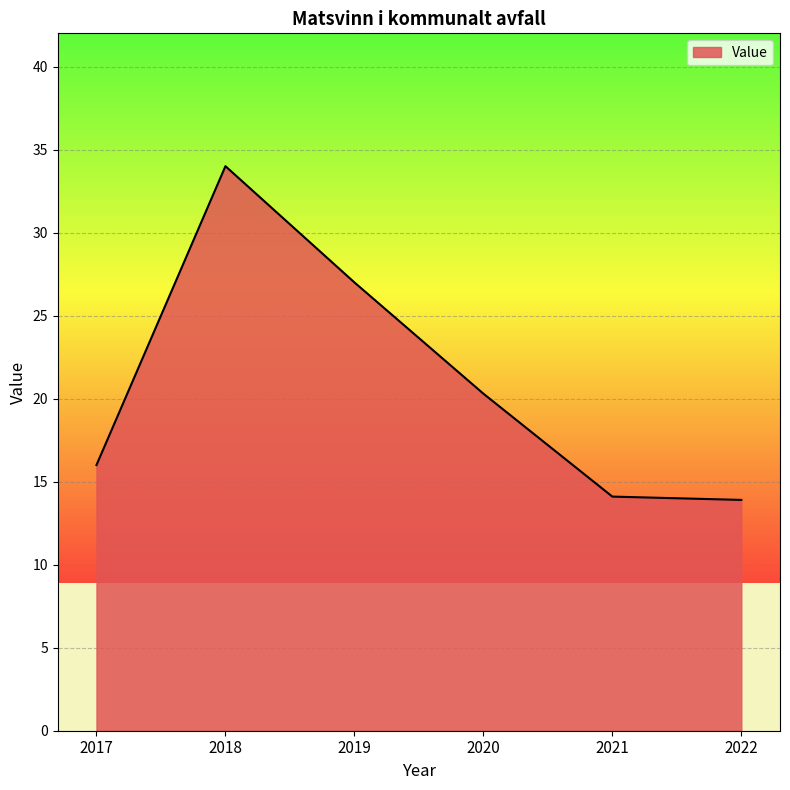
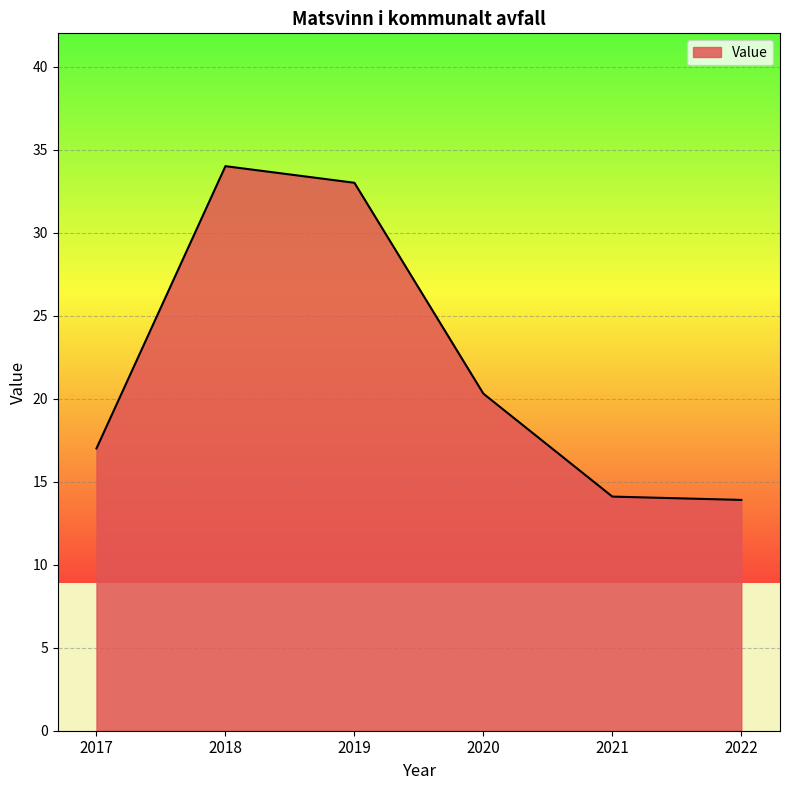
2017: 16 -> 17
2019: 27 -> 33
